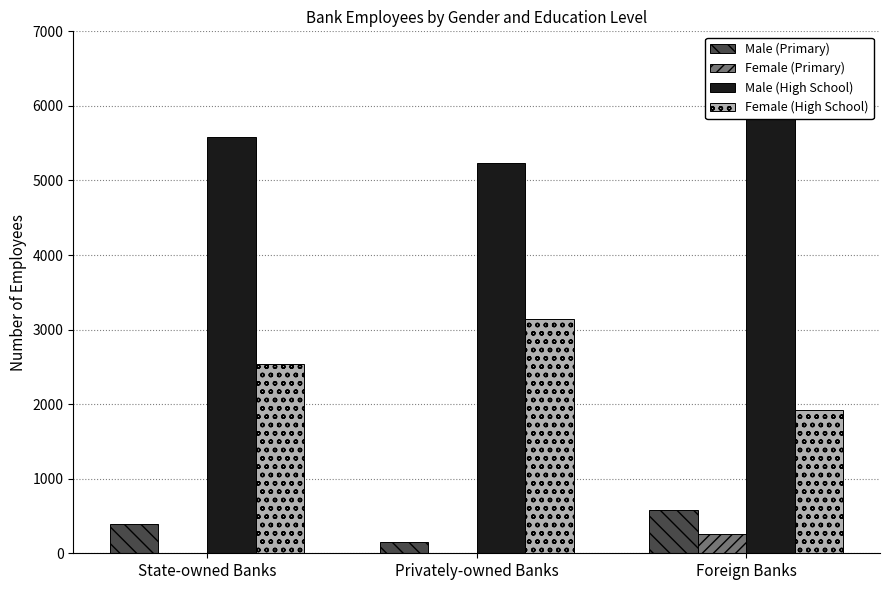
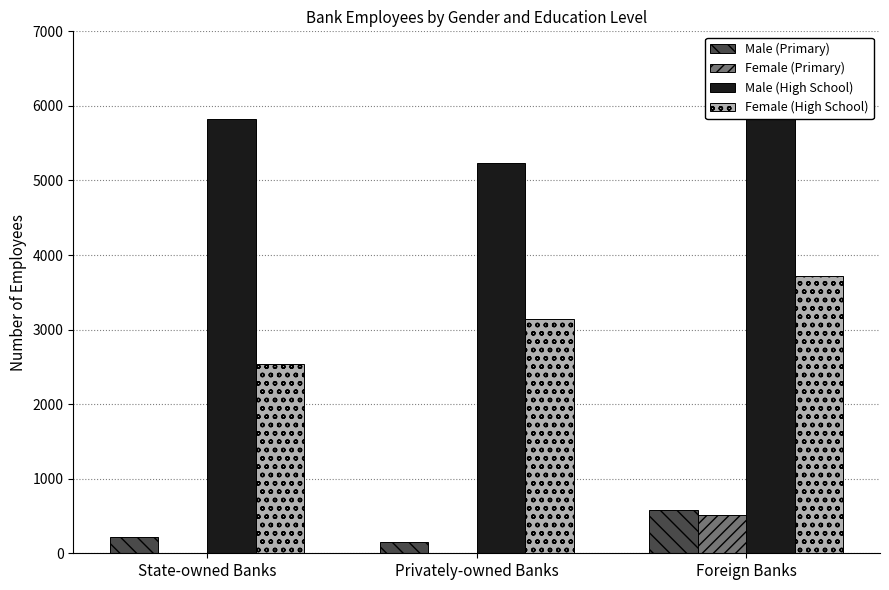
Male (Primary), State-owned Banks: 400 -> 200
Male (High School), State-owned Banks: 5600 -> 5800
Female (Primary), Foreign Banks: 300 -> 500
Female (High School), Foreign Banks: 1900 -> 3700
